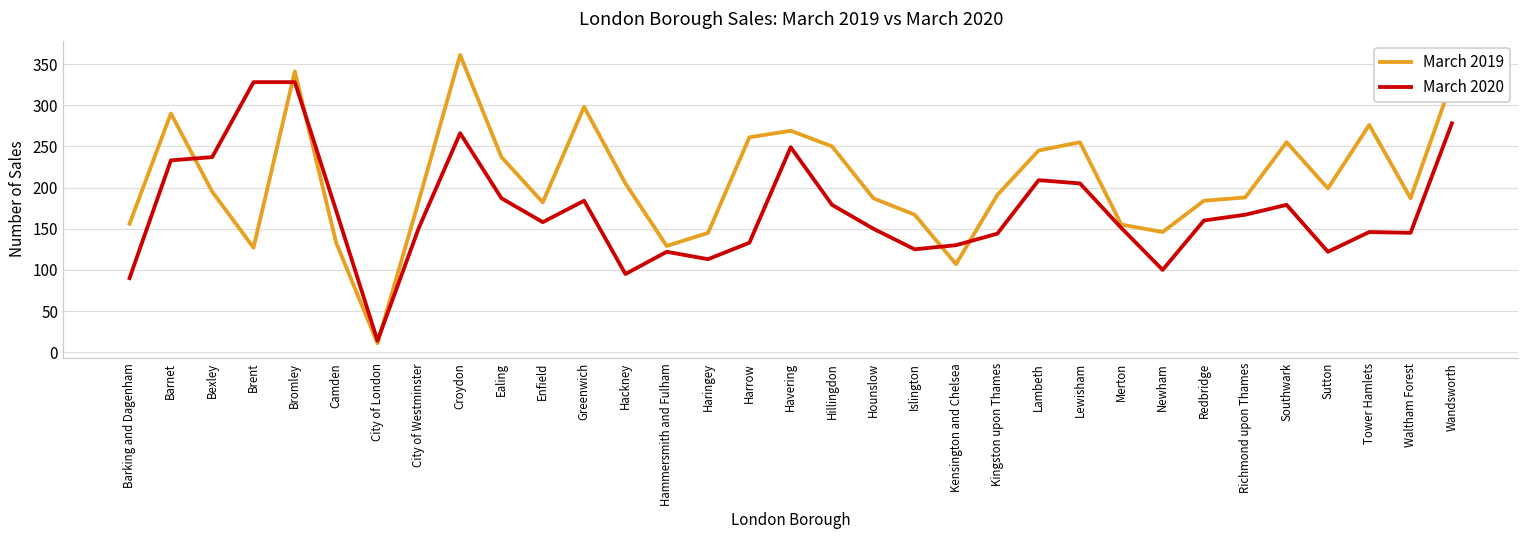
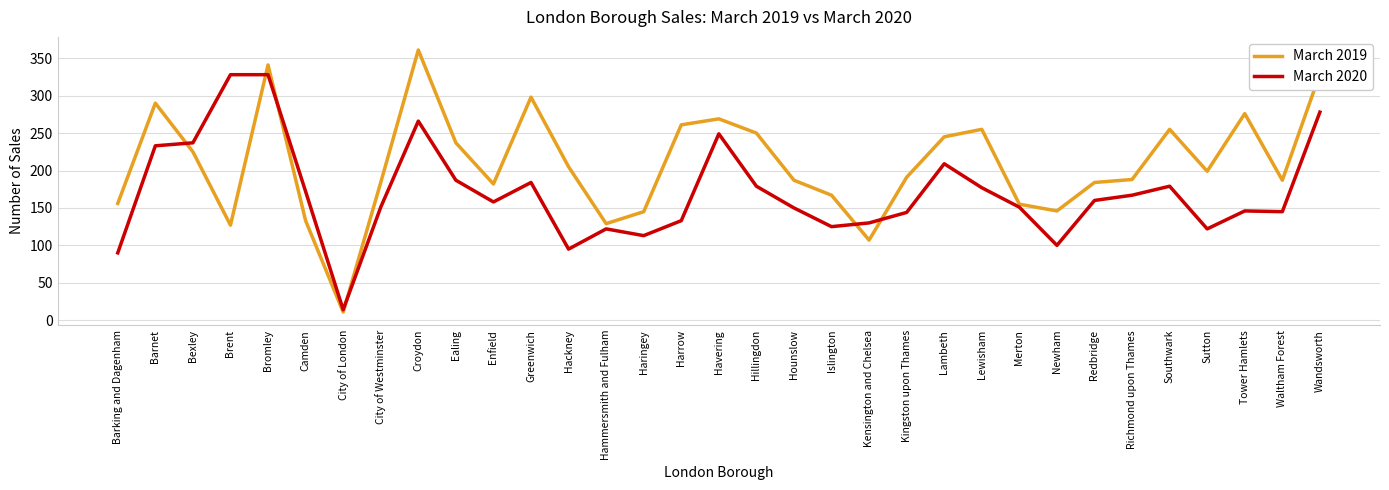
March 2019, Bexley: 200 -> 230
March 2020, Lewisham: 210 -> 180
